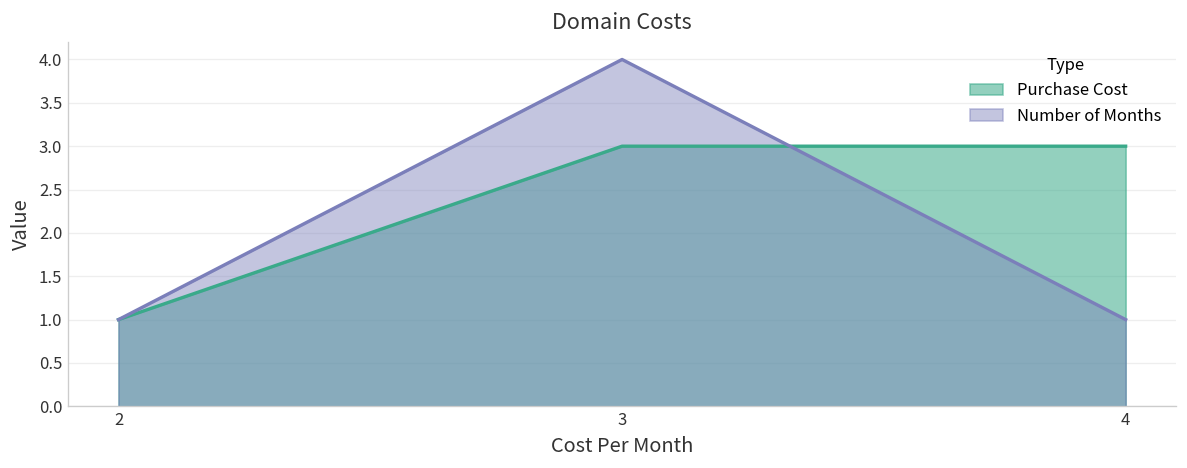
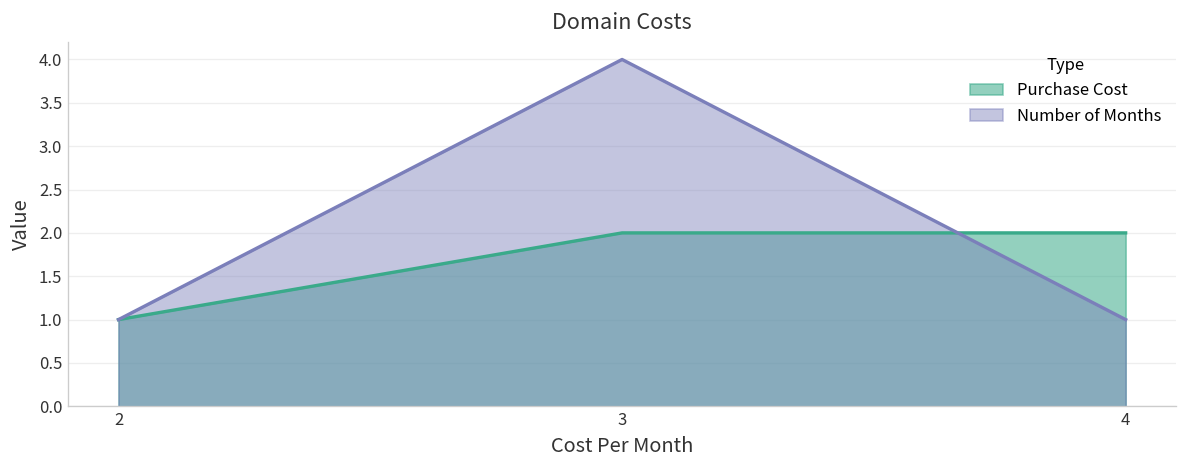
Purchase Cost, 3: 3 -> 2
Purchase Cost, 4: 3 -> 2
